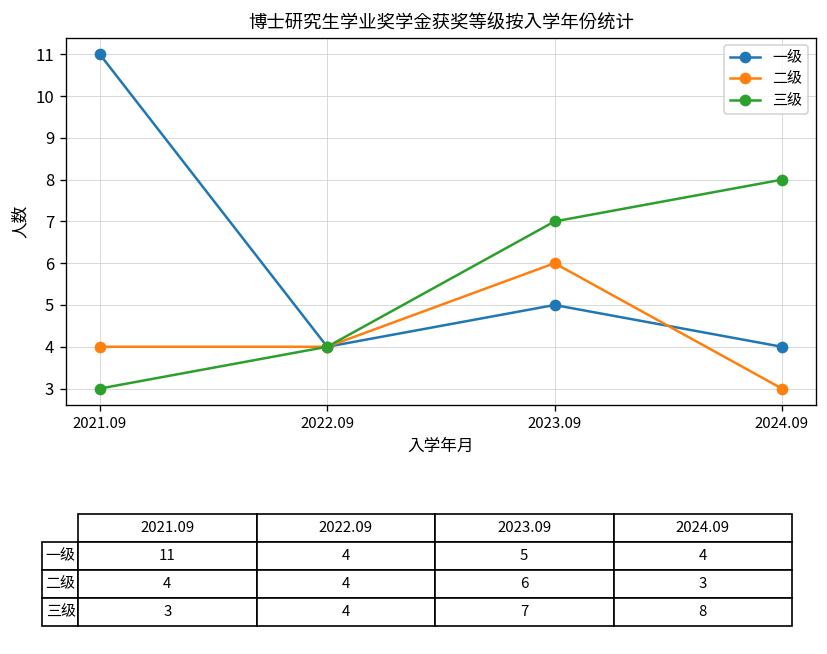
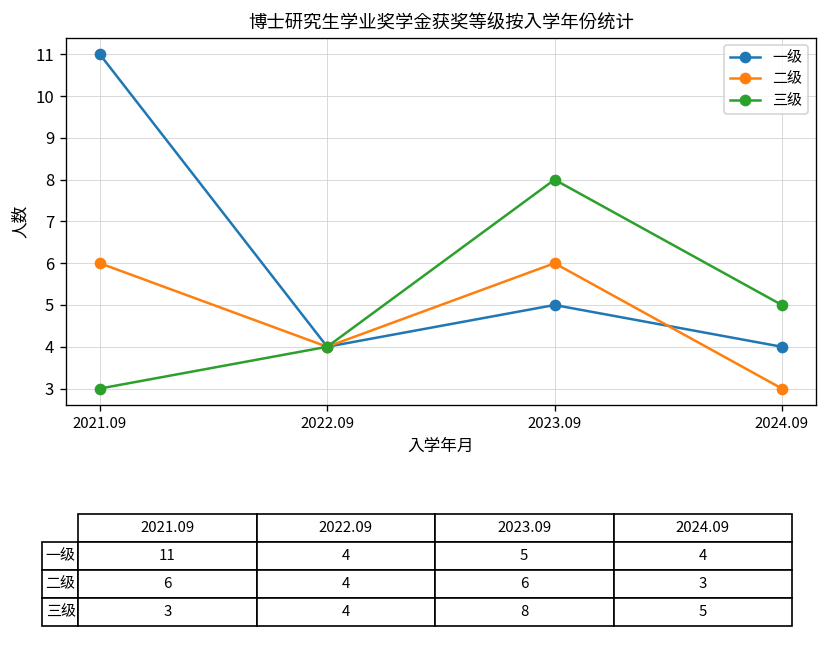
二级, 2021.09: 4 -> 6
三级, 2023.09: 7 -> 8
三级, 2024.09: 8 -> 5
